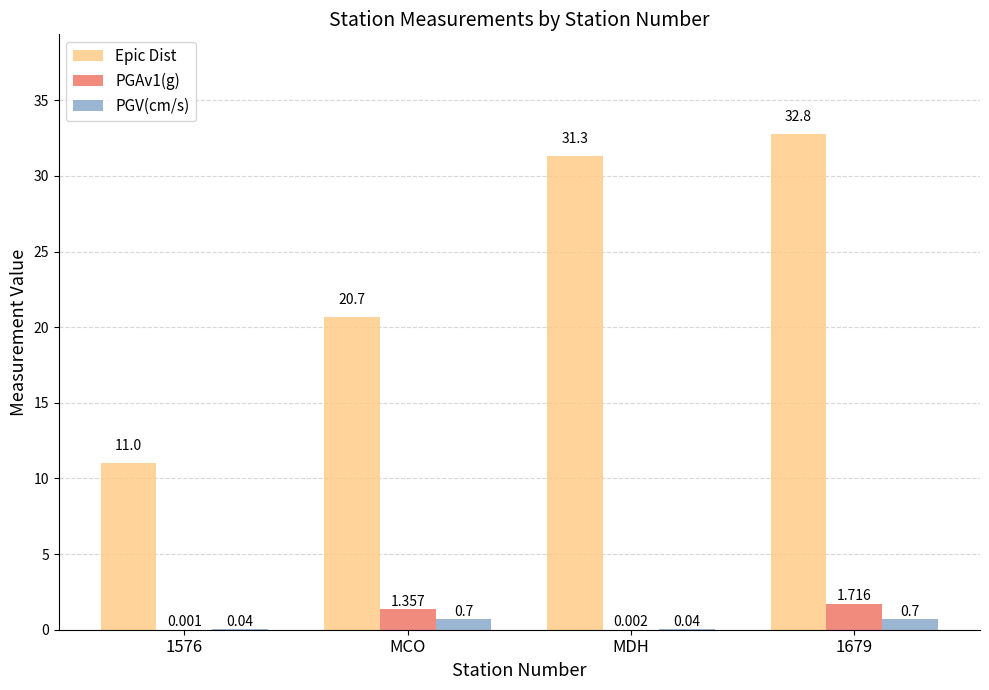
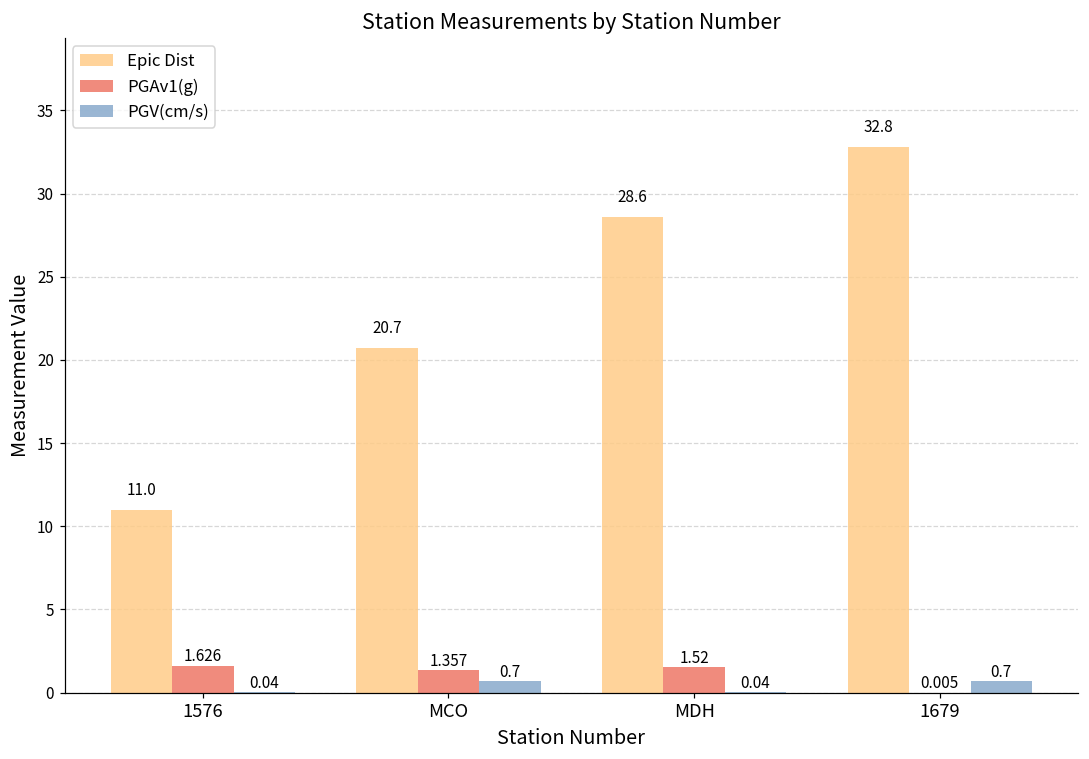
PGAv1(g), 1576: 0.001 -> 1.626
Epic Dist, MDH: 31.3 -> 28.6
PGAv1(g), MDH: 0.002 -> 1.52
PGAv1(g), 1679: 1.716 -> 0.005
